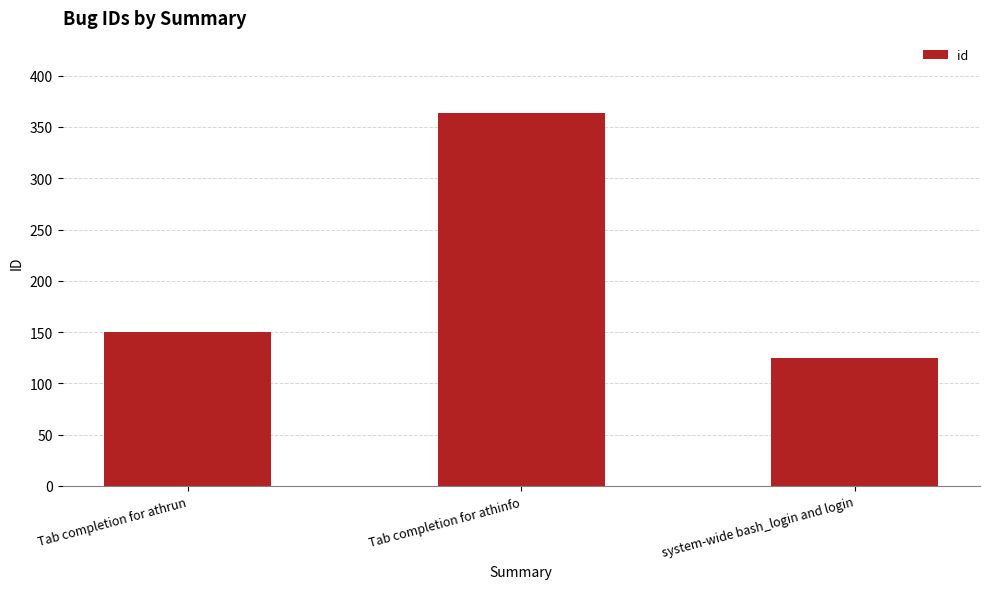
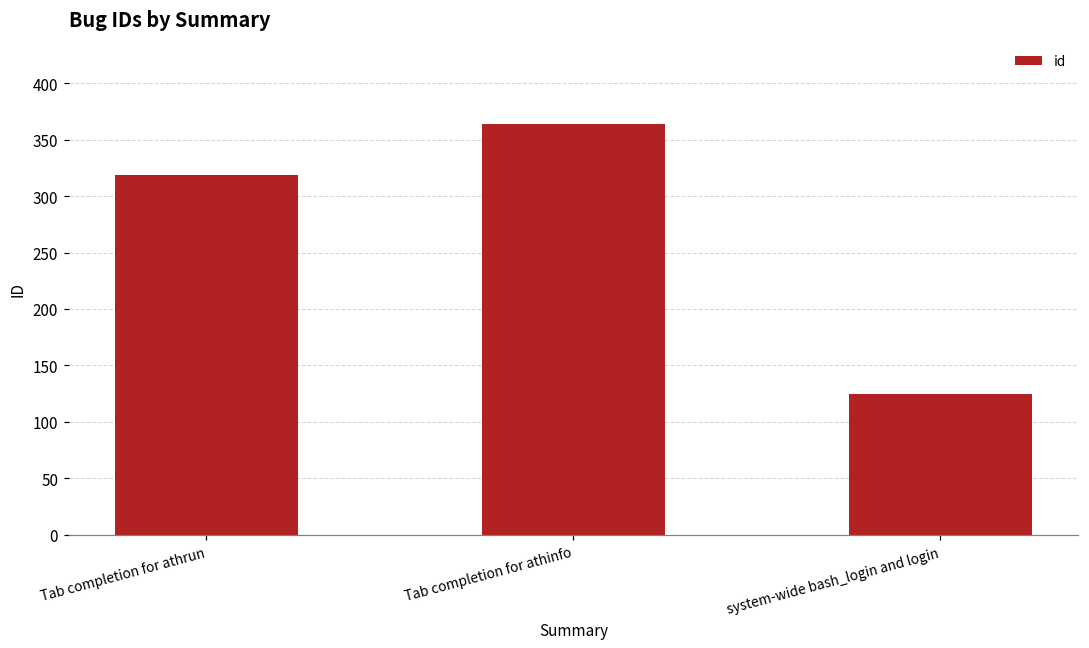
Tab completion for athrun: 150 -> 319
